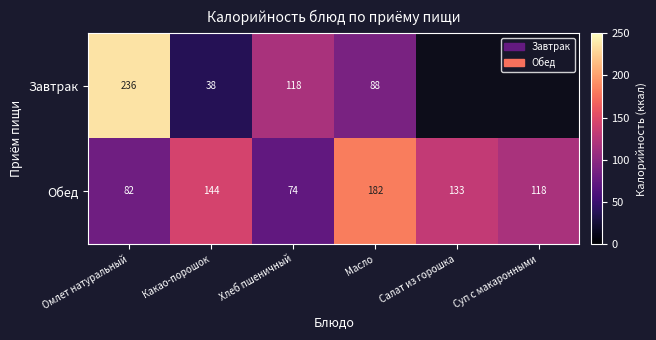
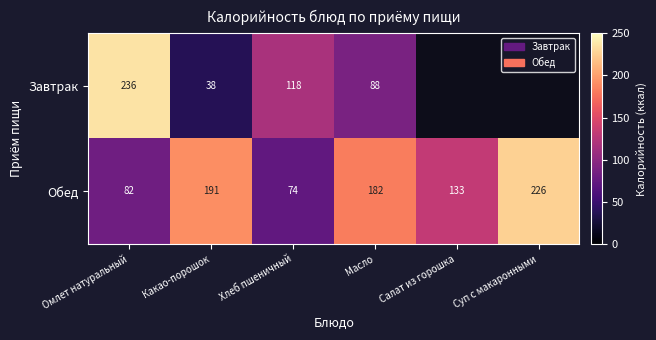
Обед, Какао-порошок: 144 -> 191
Обед, Суп с макаронными: 118 -> 226
